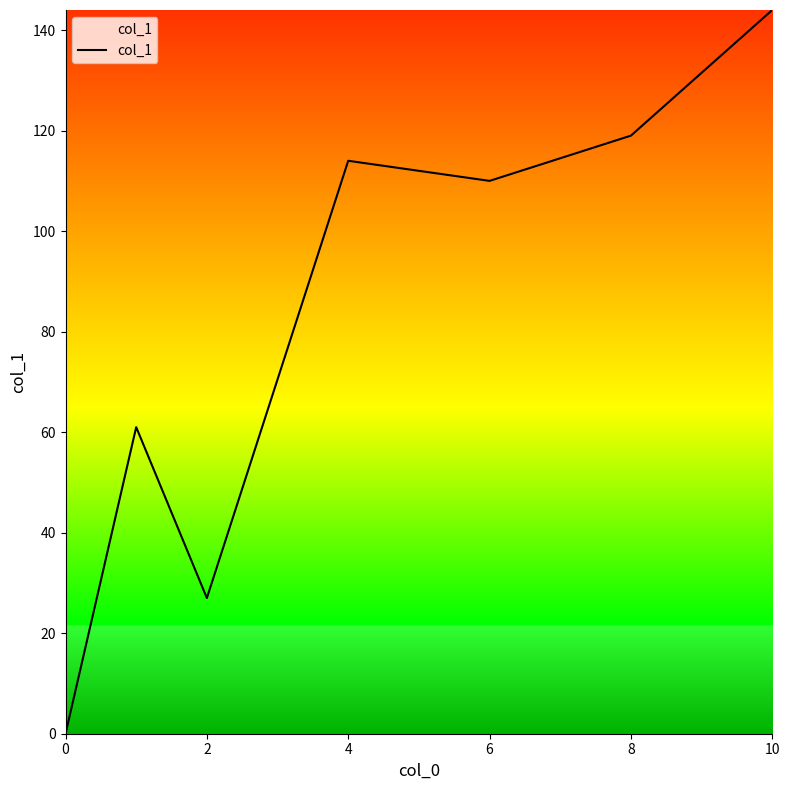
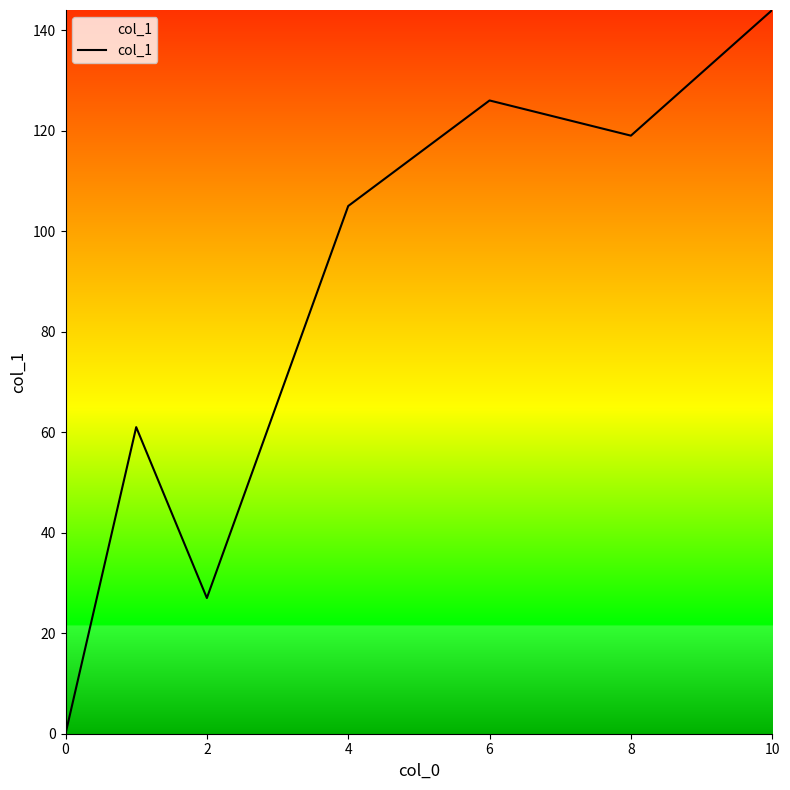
4: 114 -> 105
6: 110 -> 126
